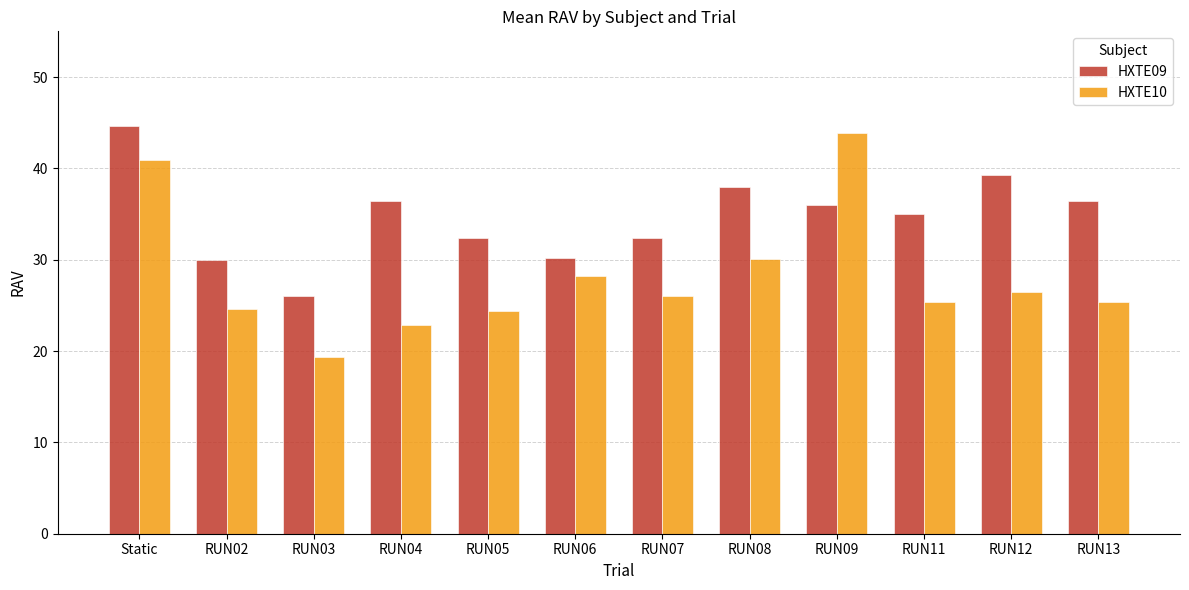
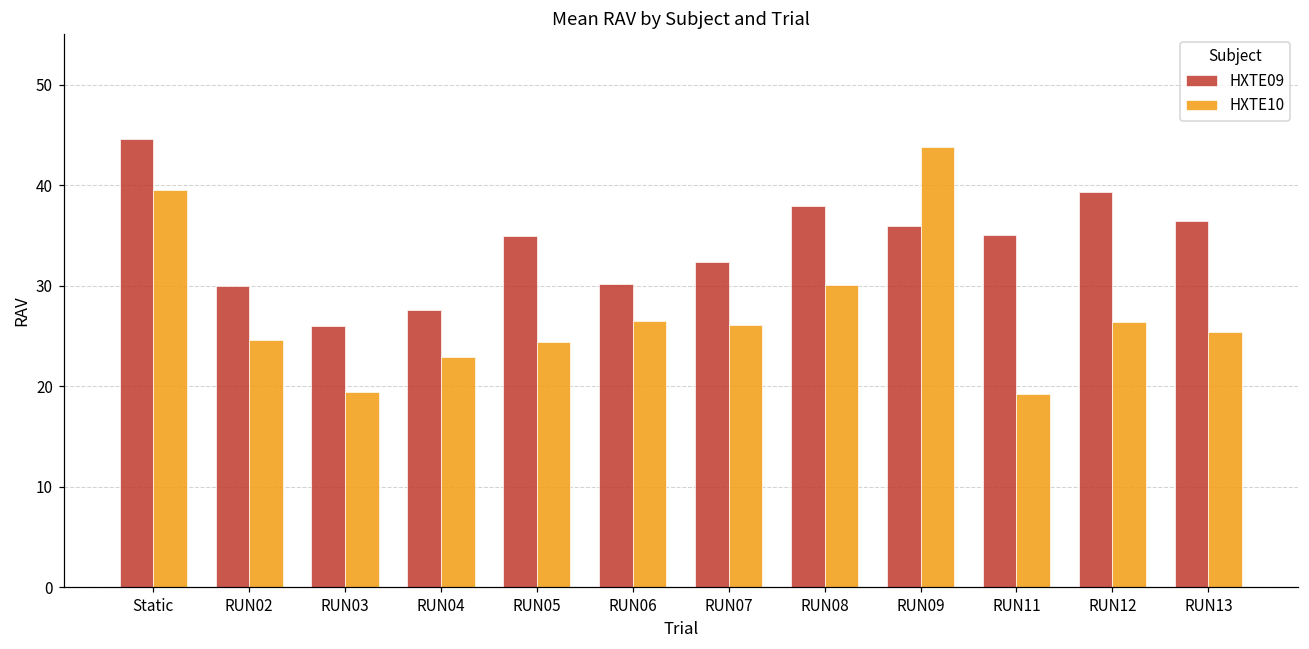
HXTE10, Static: 41 -> 39
HXTE09, RUN04: 36 -> 28
HXTE09, RUN05: 32 -> 35
HXTE10, RUN06: 28 -> 26
HXTE10, RUN11: 25 -> 19
